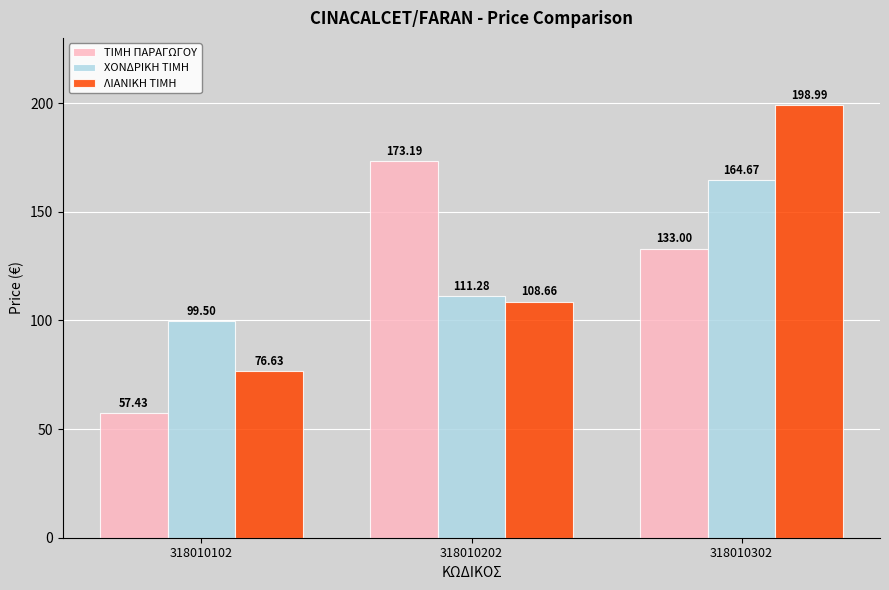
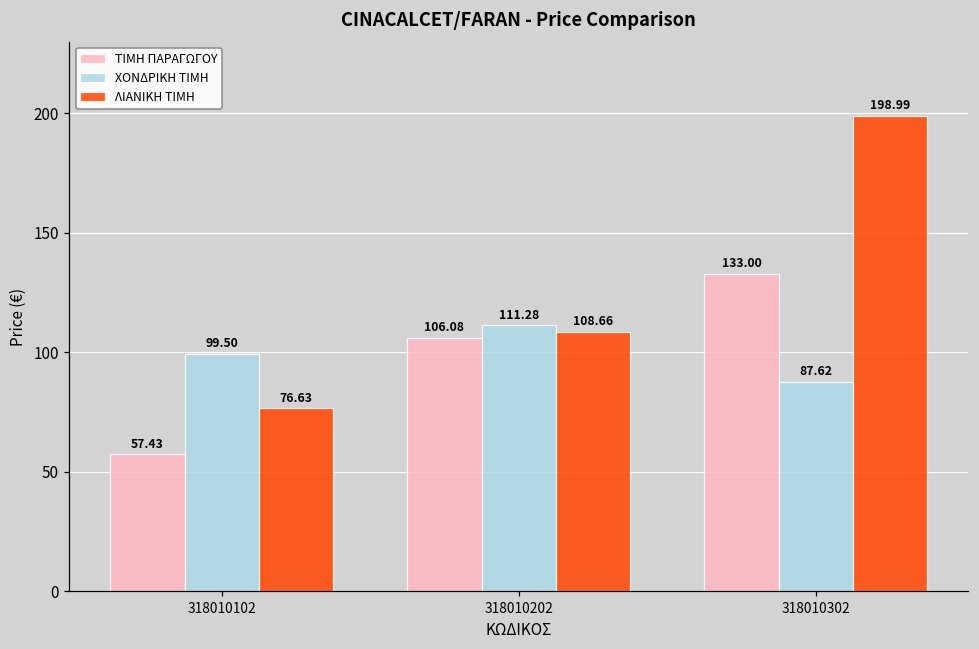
ΤΙΜΗ ΠΑΡΑΓΩΓΟΥ, 318010202: 173.19 -> 106.08
ΧΟΝΔΡΙΚΗ ΤΙΜΗ, 318010302: 164.67 -> 87.62
